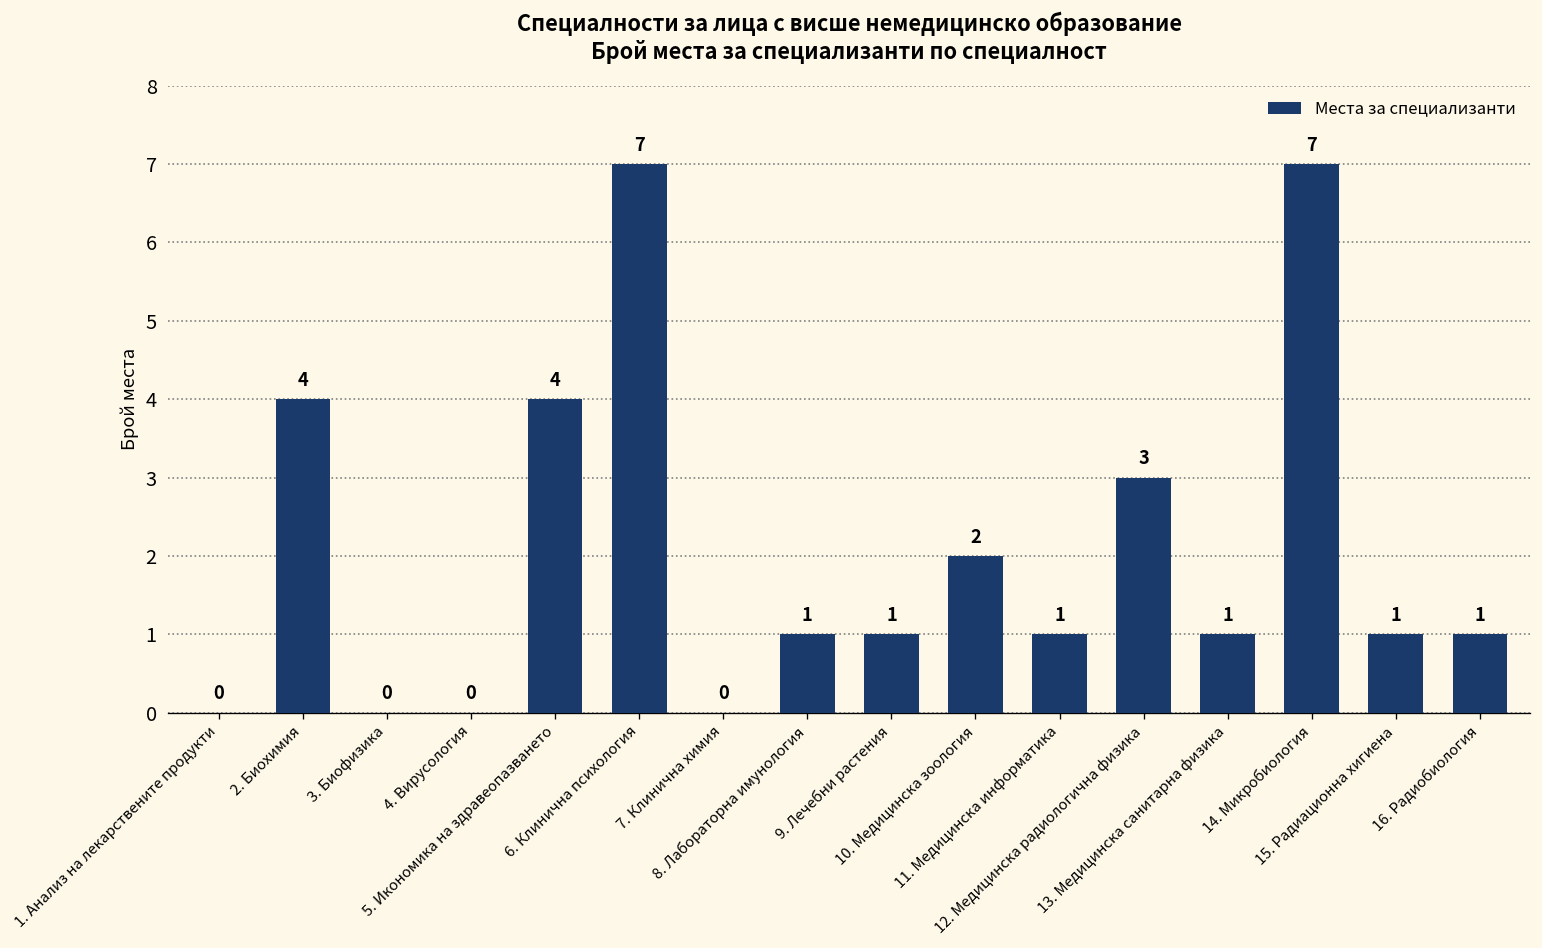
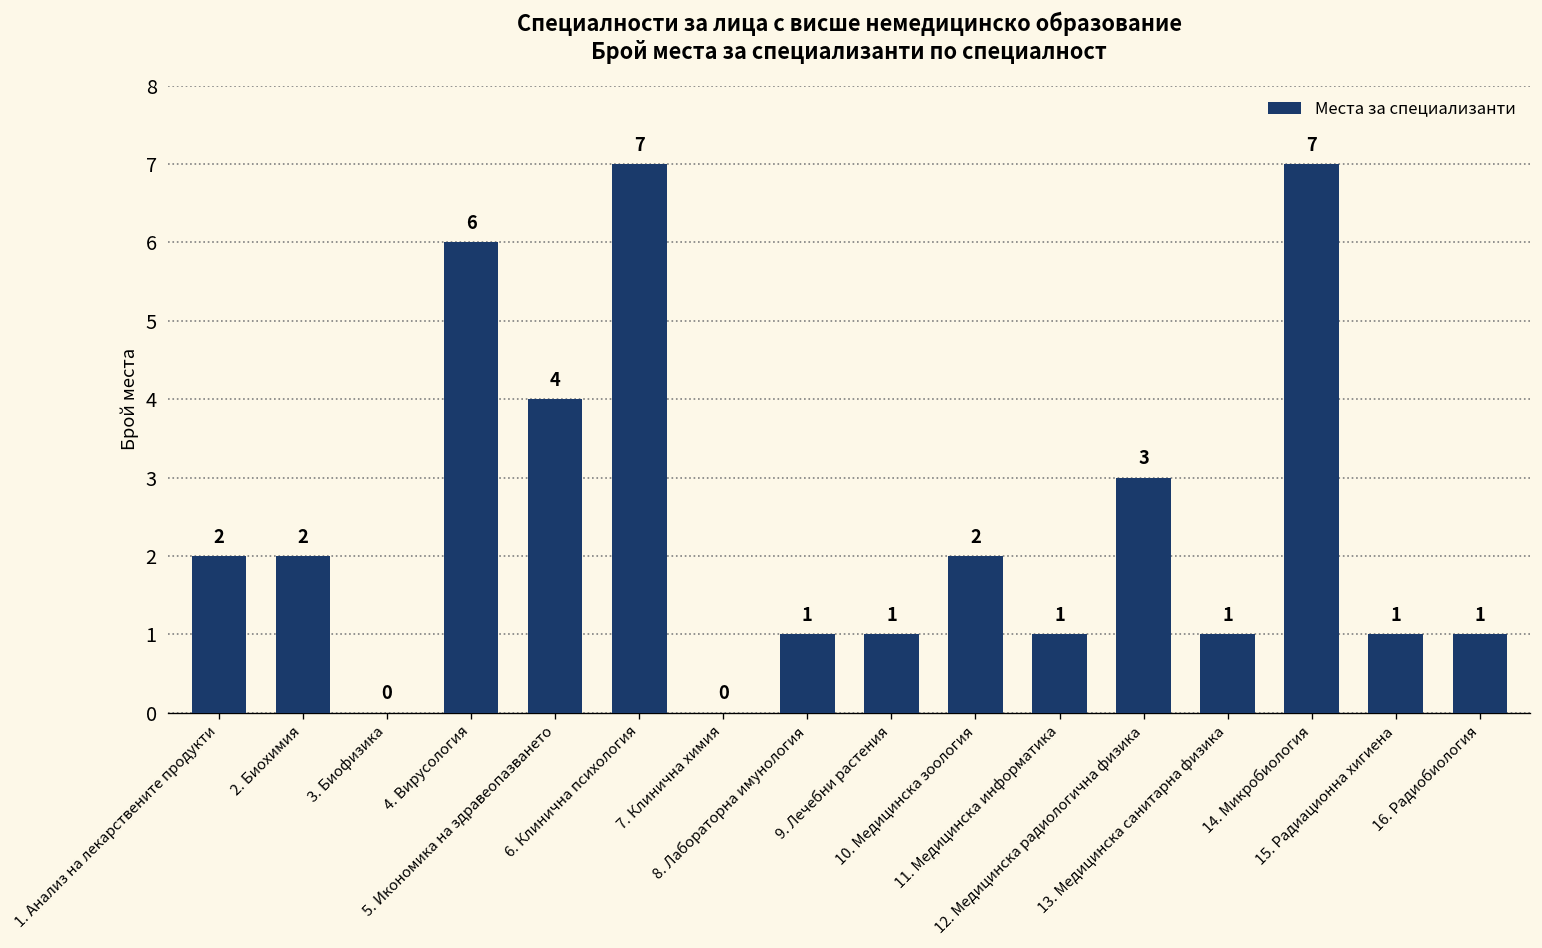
1. Анализ на лекарствените продукти: 0 -> 2
2. Биохимия: 4 -> 2
4. Вирусология: 0 -> 6
